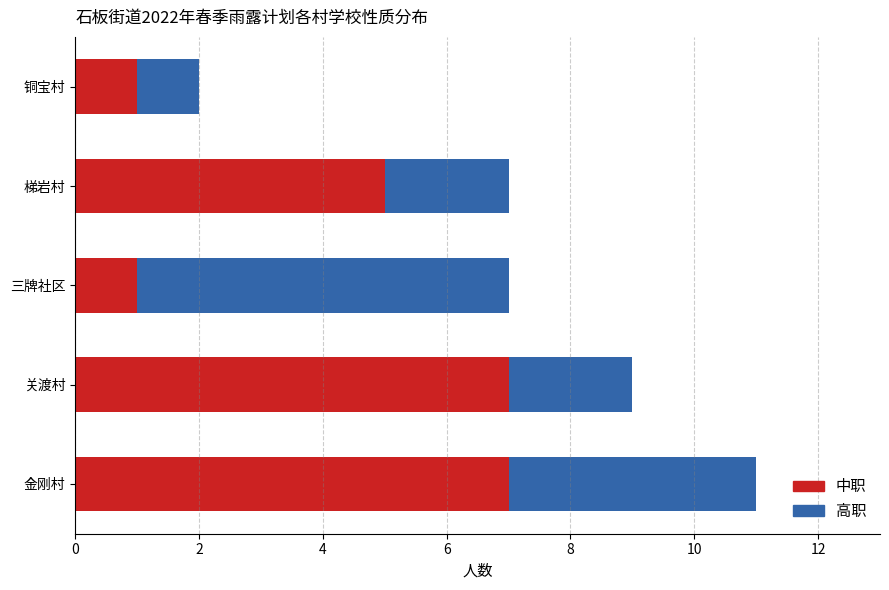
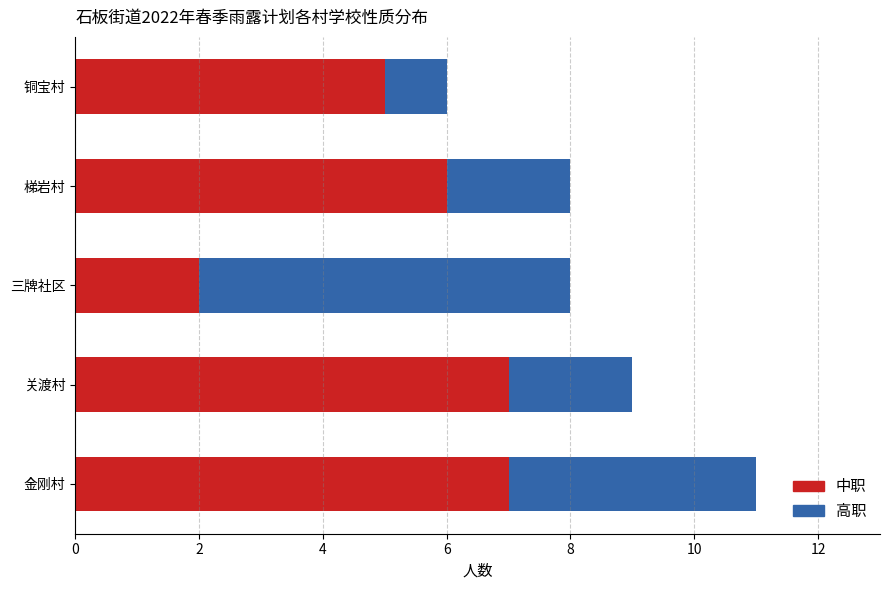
中职, 铜宝村: 1 -> 5
中职, 梯岩村: 5 -> 6
中职, 三牌社区: 1 -> 2
